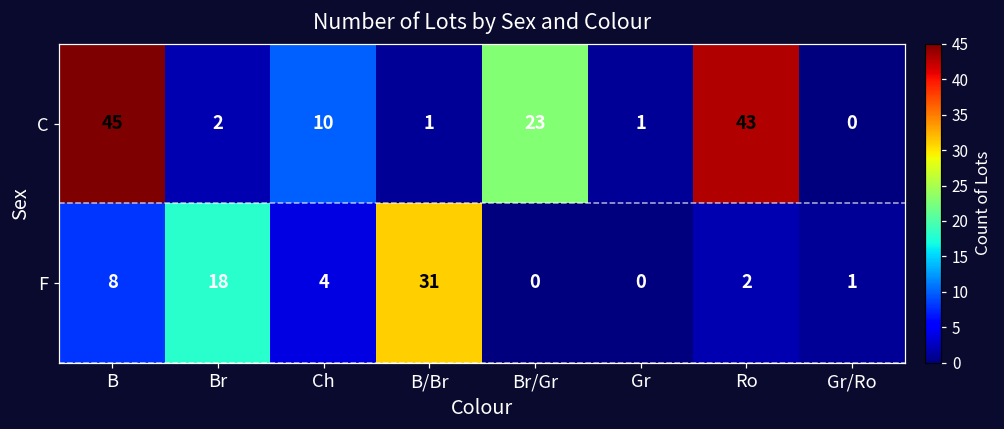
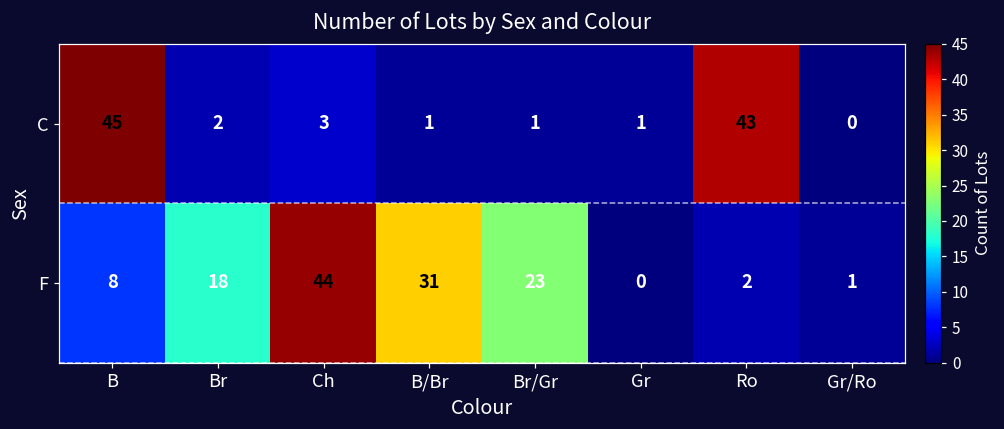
C, Ch: 10 -> 3
C, Br/Gr: 23 -> 1
F, Ch: 4 -> 44
F, Br/Gr: 0 -> 23
